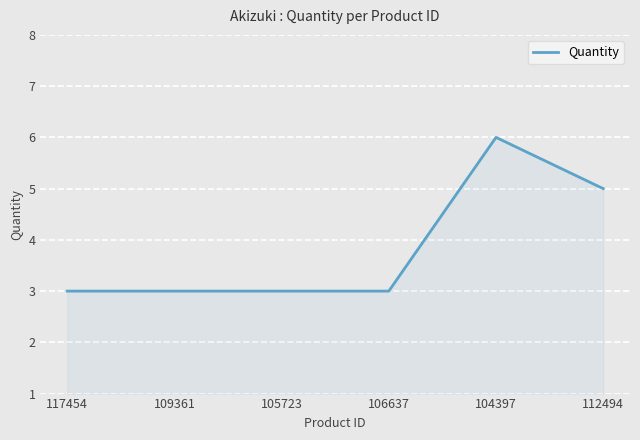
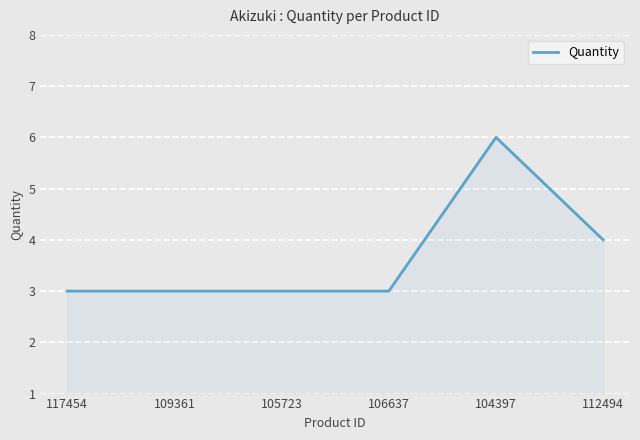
112494: 5 -> 4
